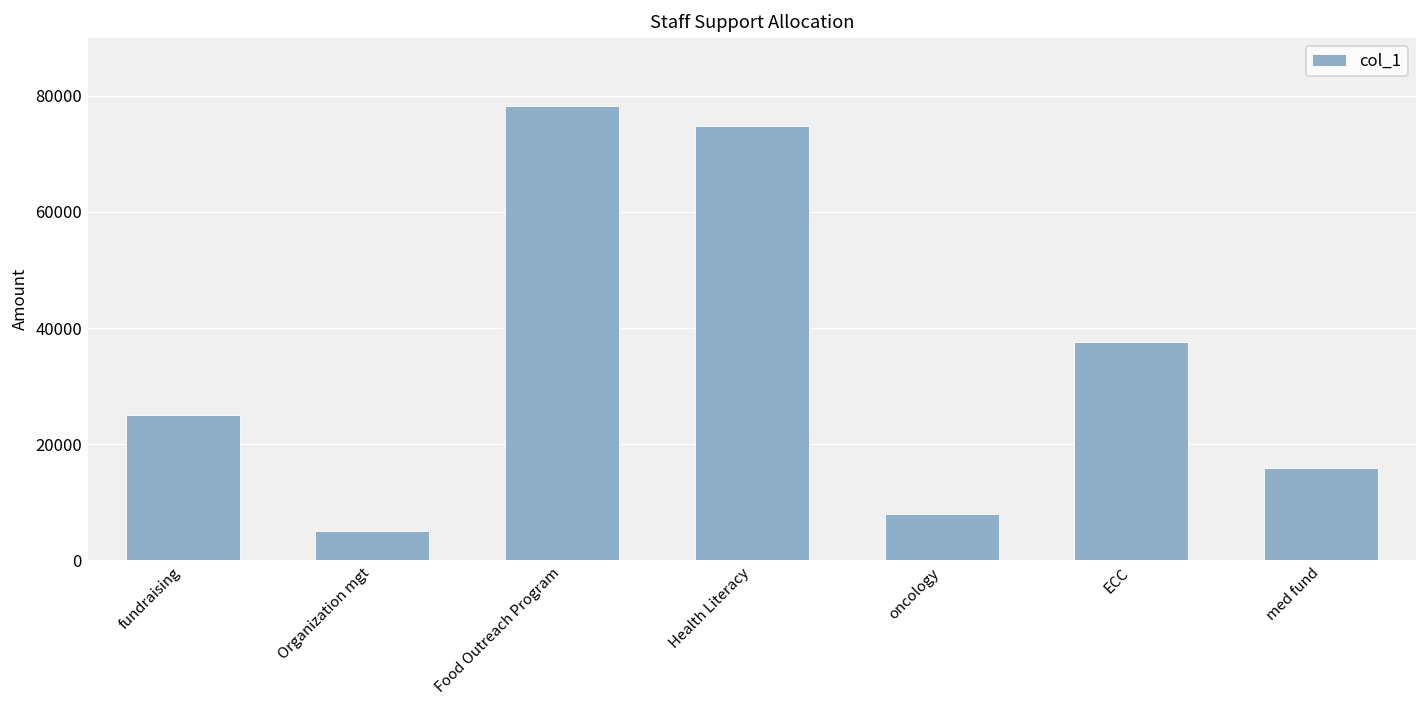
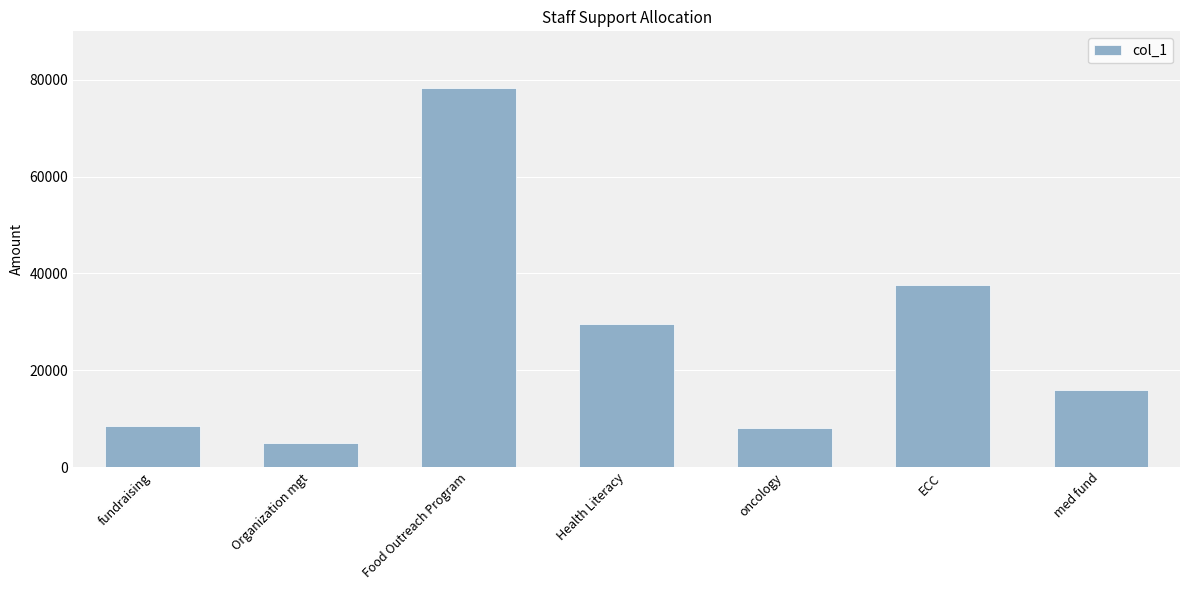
fundraising: 25000 -> 8000
Health Literacy: 75000 -> 29000
